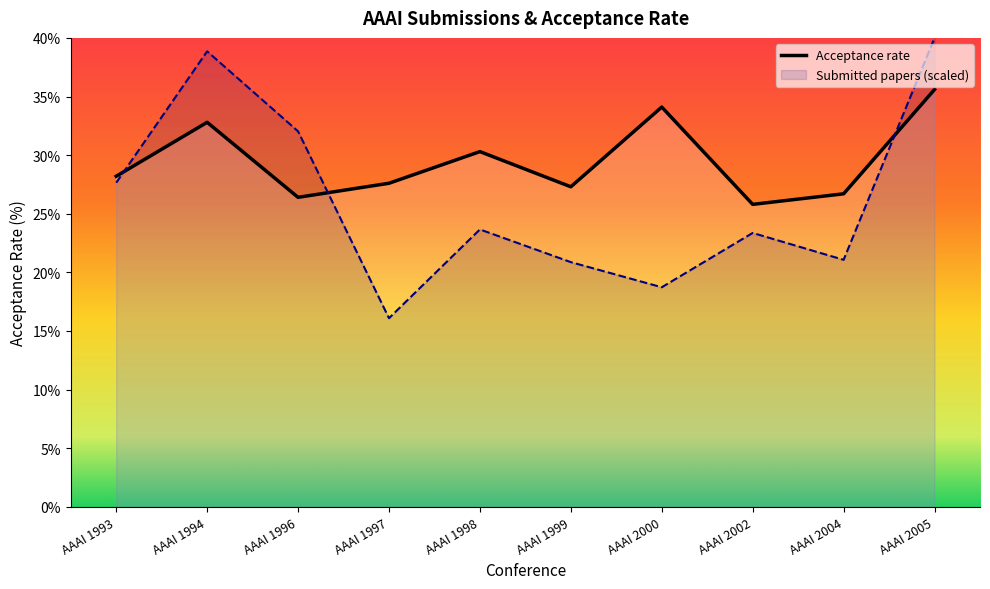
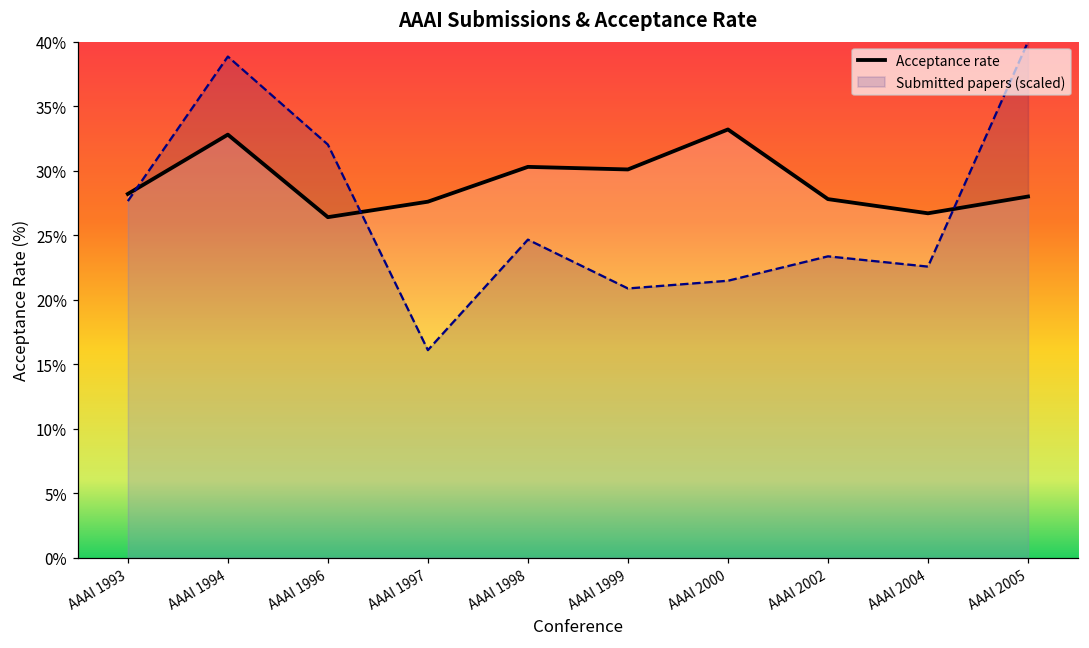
Submitted papers (scaled), AAAI 1998: 23.7% -> 24.7%
Acceptance rate, AAAI 1999: 27.3% -> 30.1%
Acceptance rate, AAAI 2000: 34.1% -> 33.2%
Submitted papers (scaled), AAAI 2000: 18.7% -> 21.5%
Acceptance rate, AAAI 2002: 25.8% -> 27.8%
Submitted papers (scaled), AAAI 2004: 21.1% -> 22.6%
Acceptance rate, AAAI 2005: 35.6% -> 28.0%
